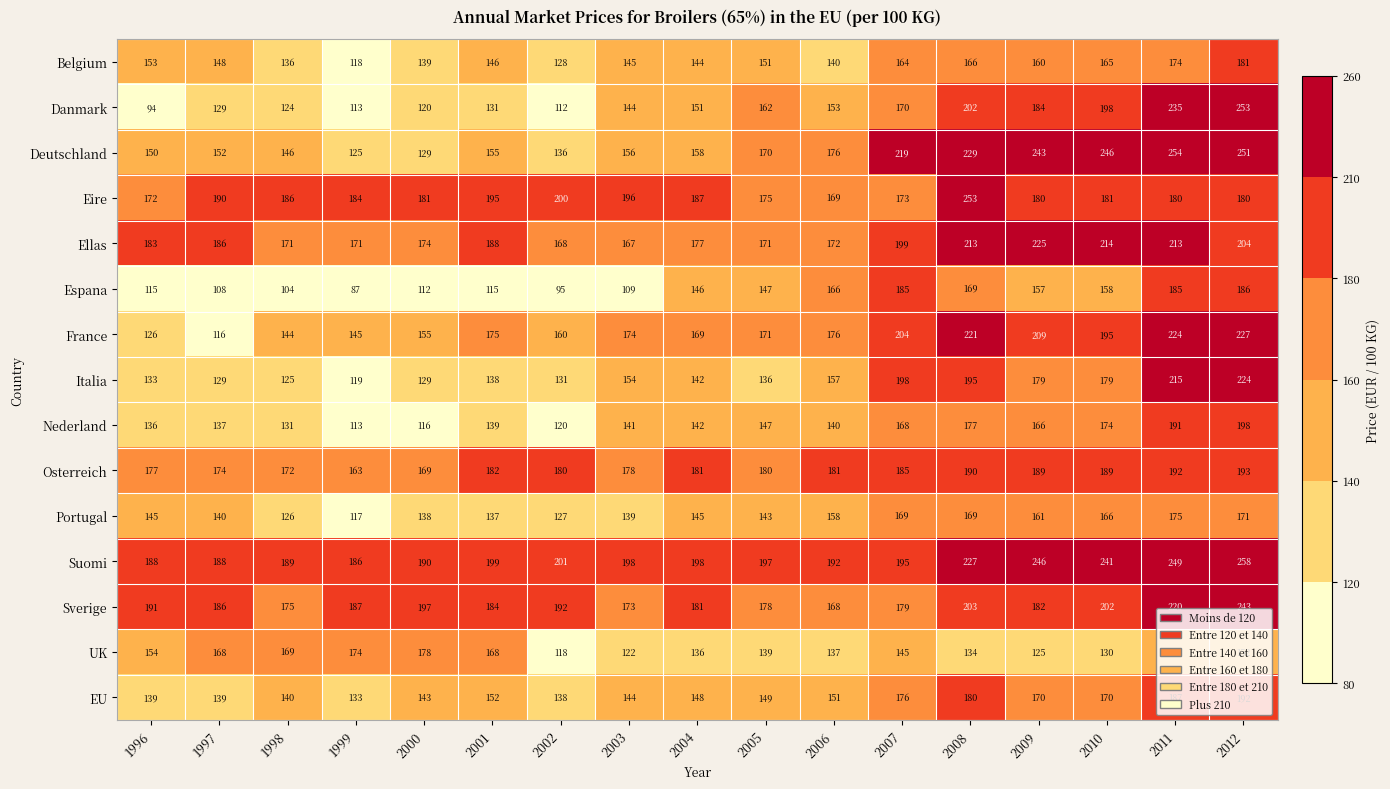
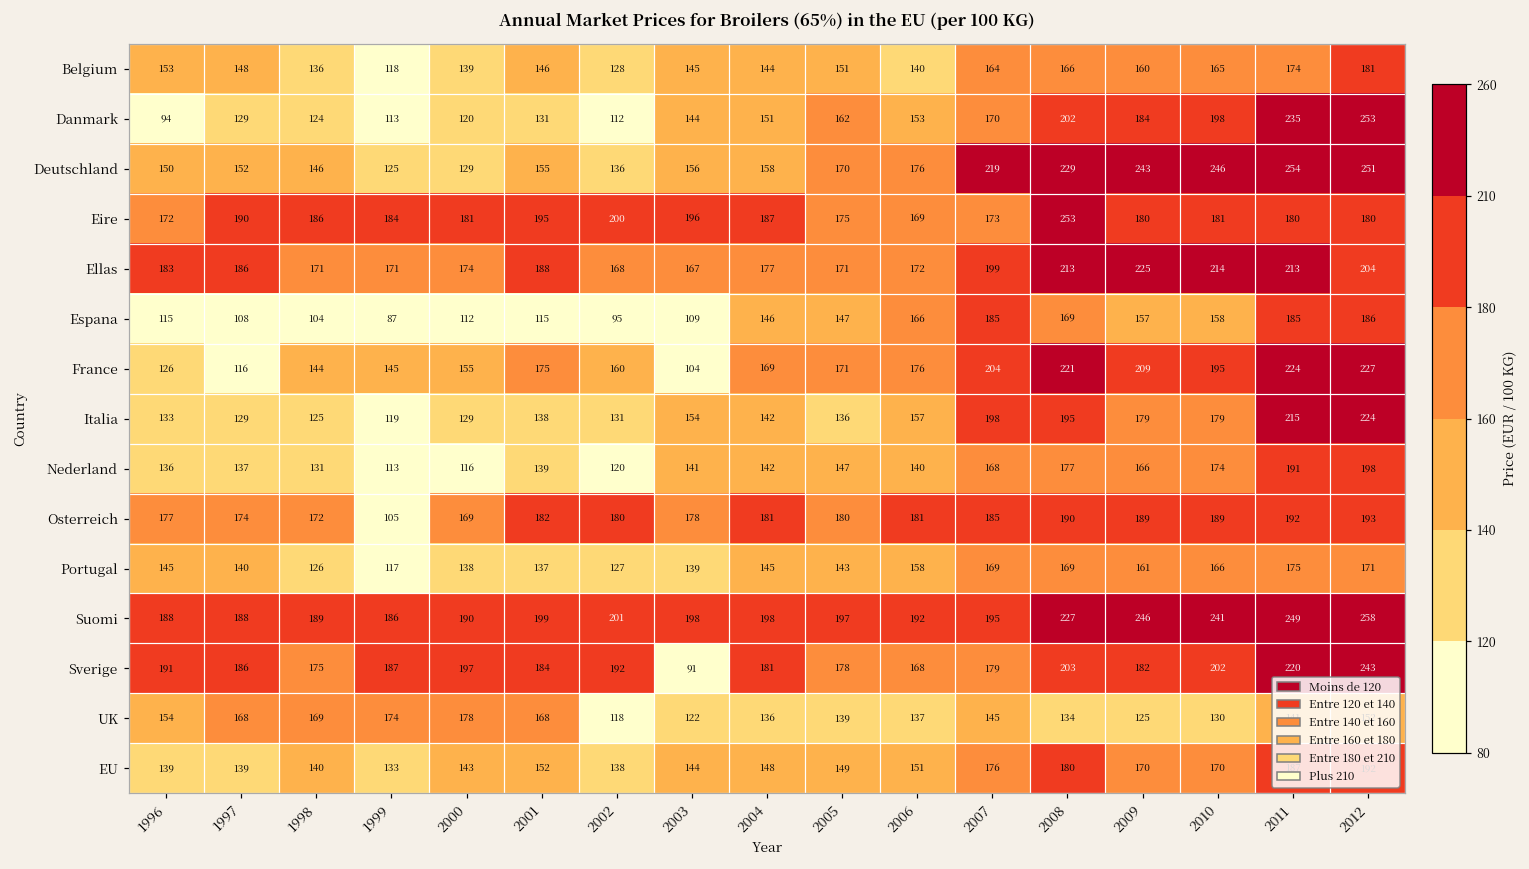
France, 2003: 174 -> 104
Osterreich, 1999: 163 -> 105
Sverige, 2003: 173 -> 91
